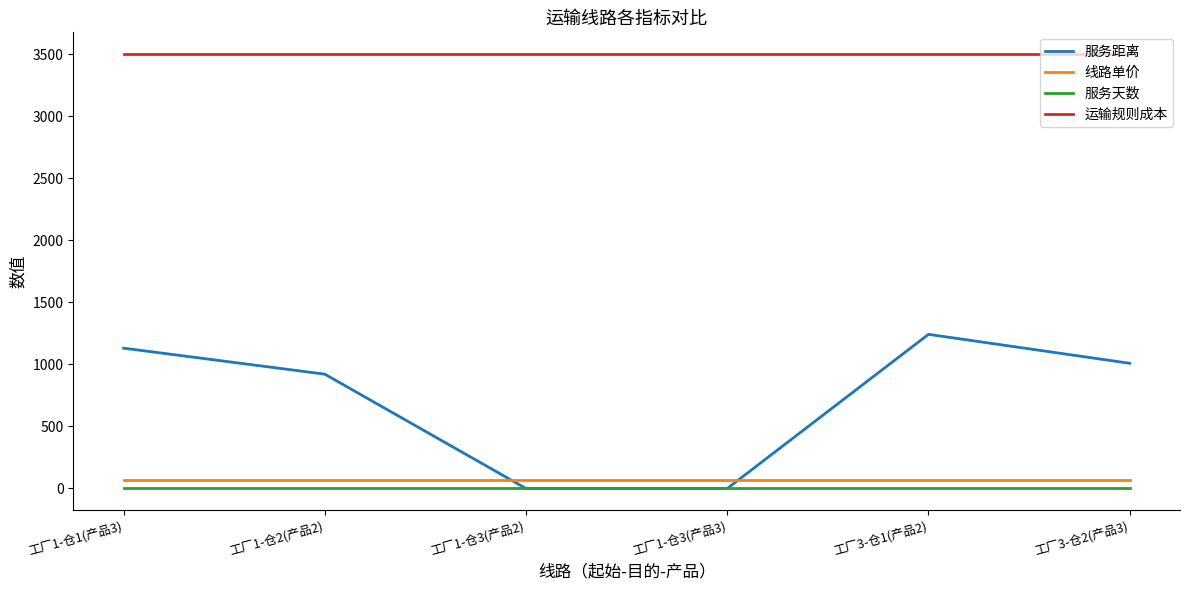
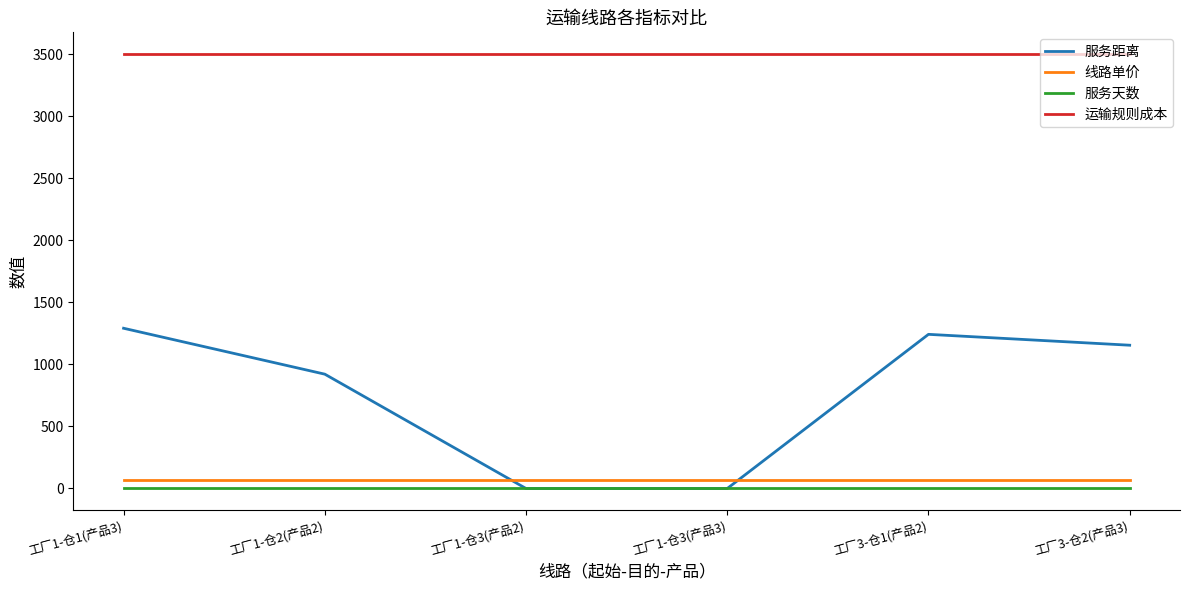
服务距离, 工厂1-仓1(产品3): 1130 -> 1290
服务距离, 工厂3-仓2(产品3): 1010 -> 1150
